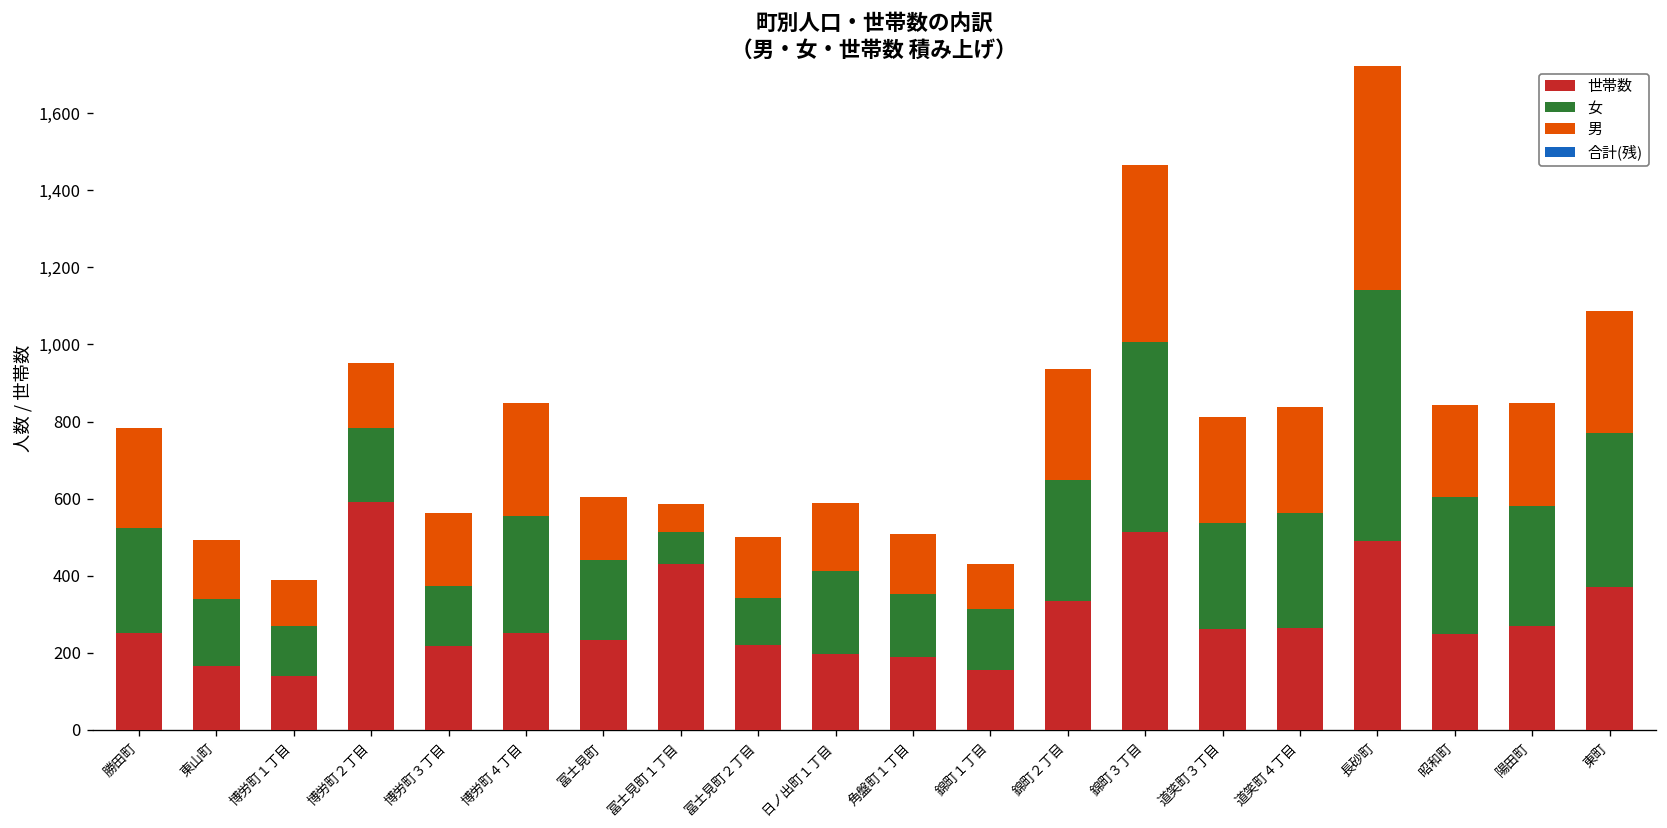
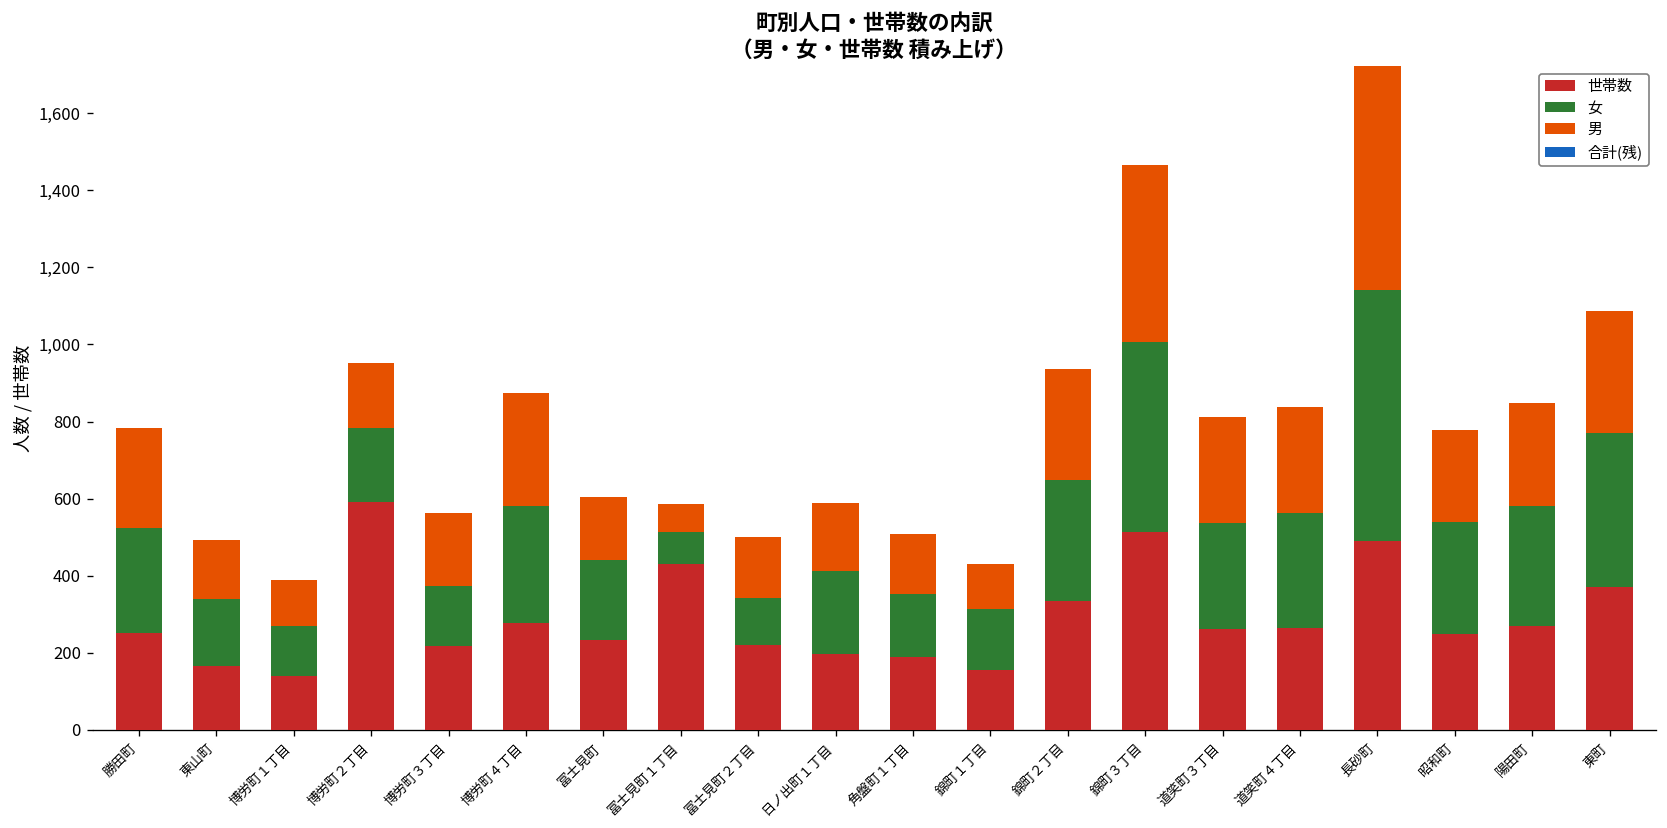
世帯数, 博労町４丁目: 250 -> 280
女, 昭和町: 360 -> 290
